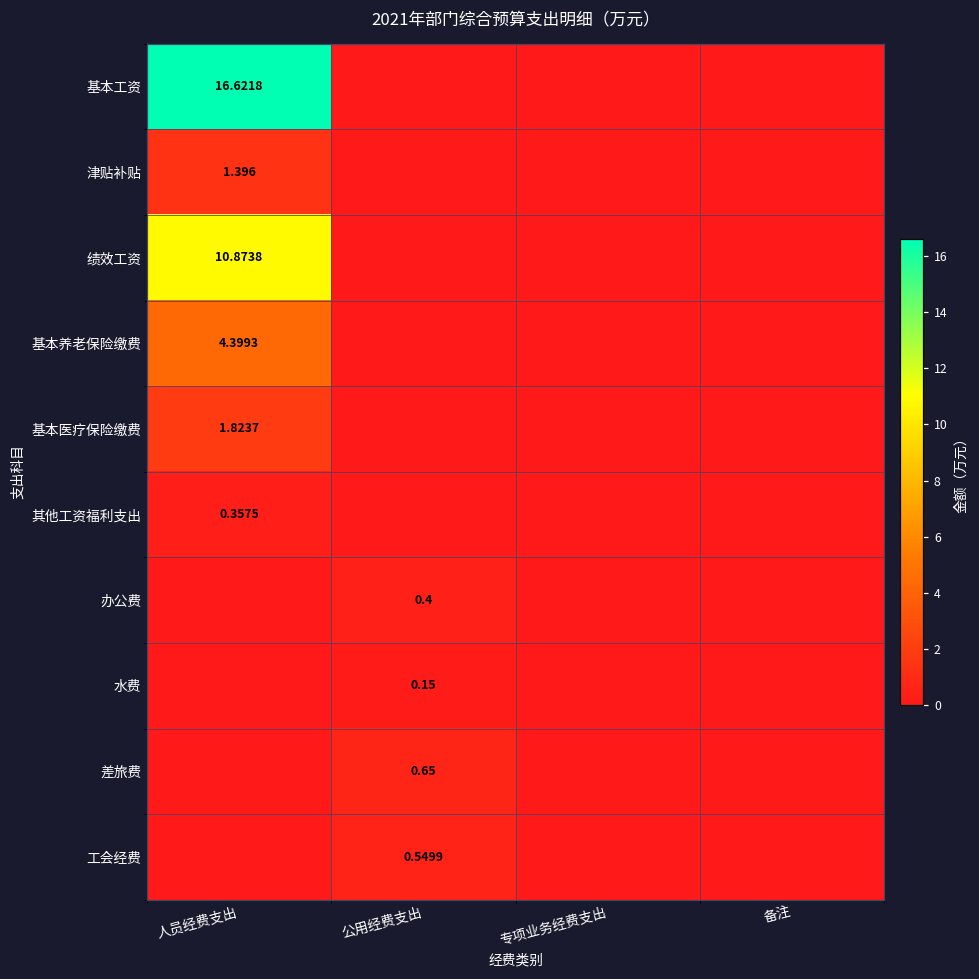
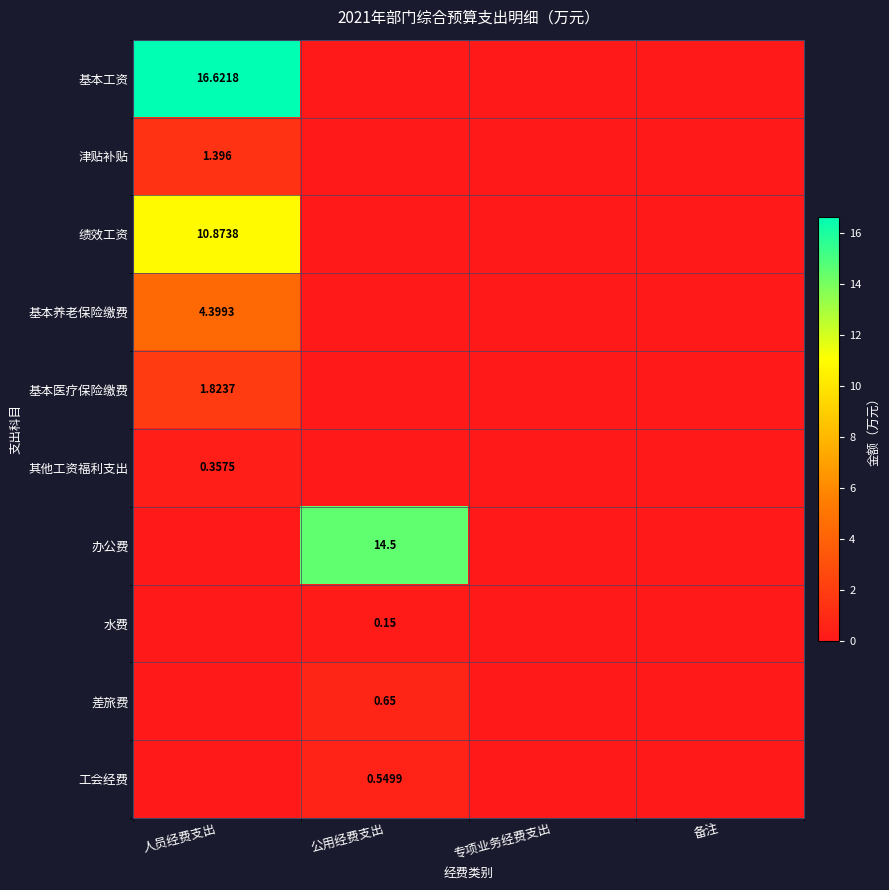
办公费, 公用经费支出: 0.4 -> 14.5
